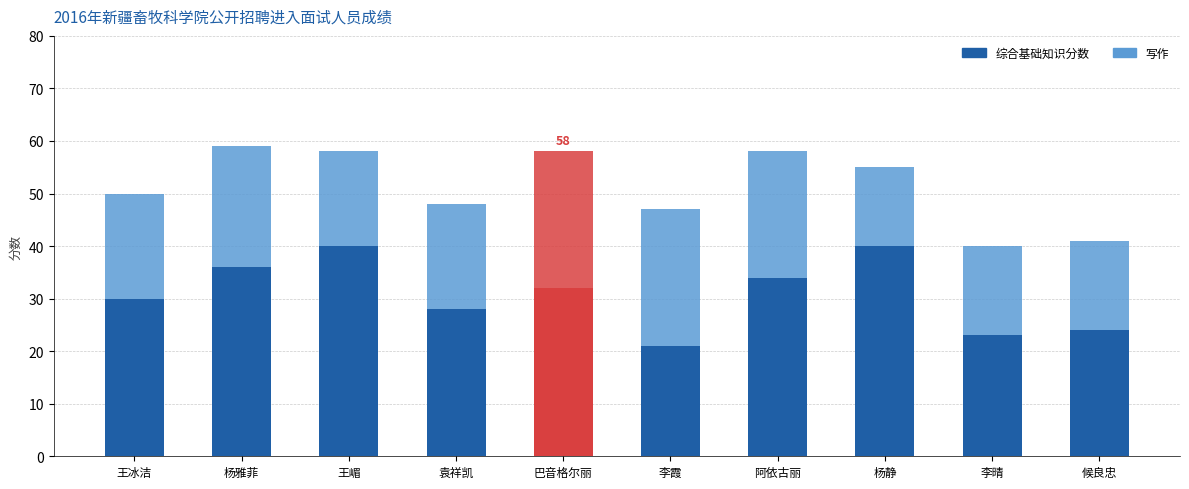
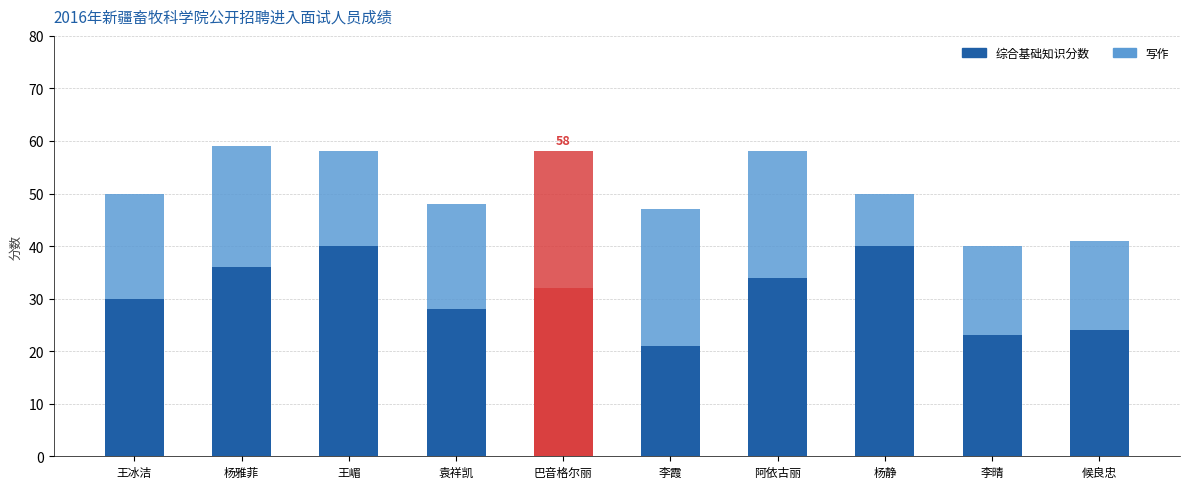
写作, 杨静: 15 -> 10
